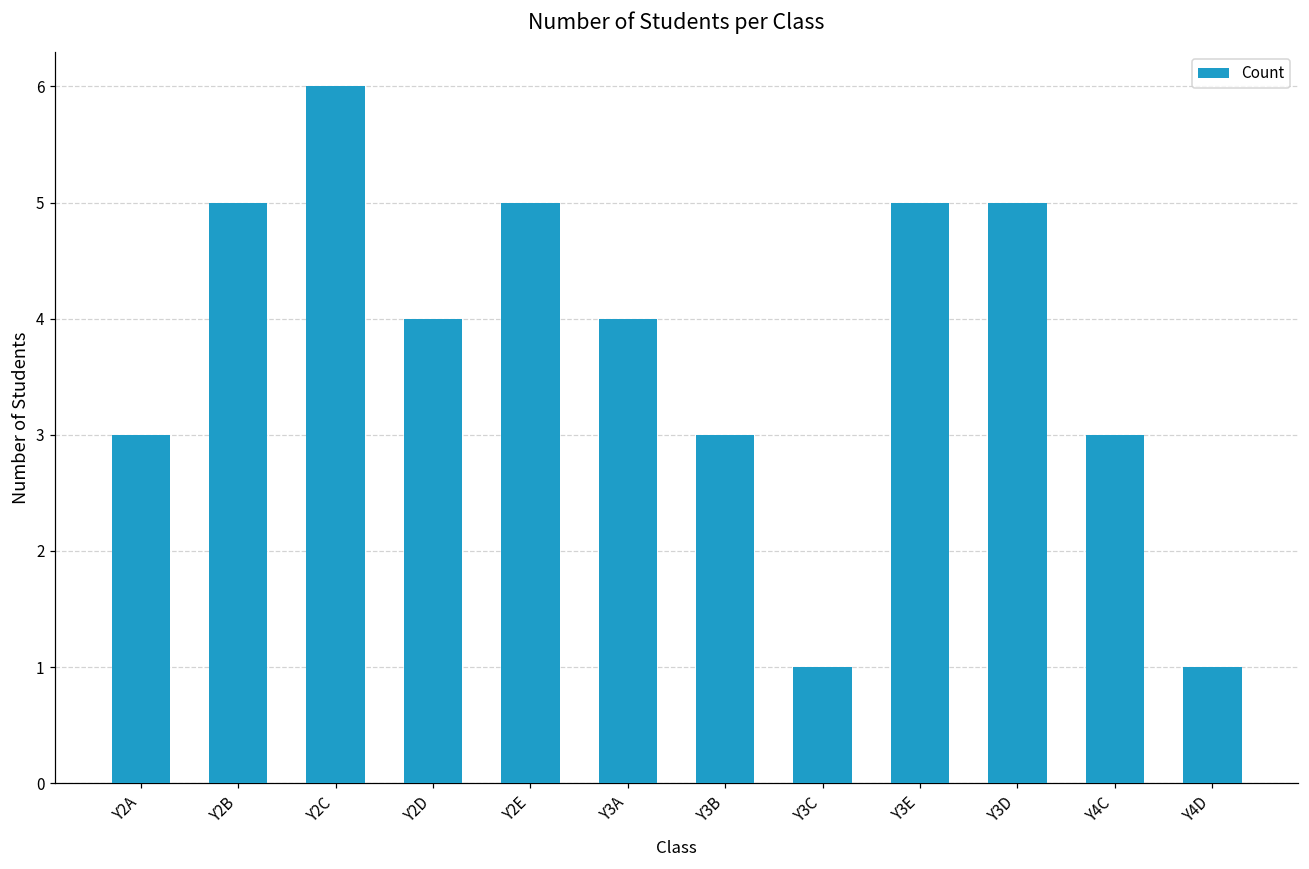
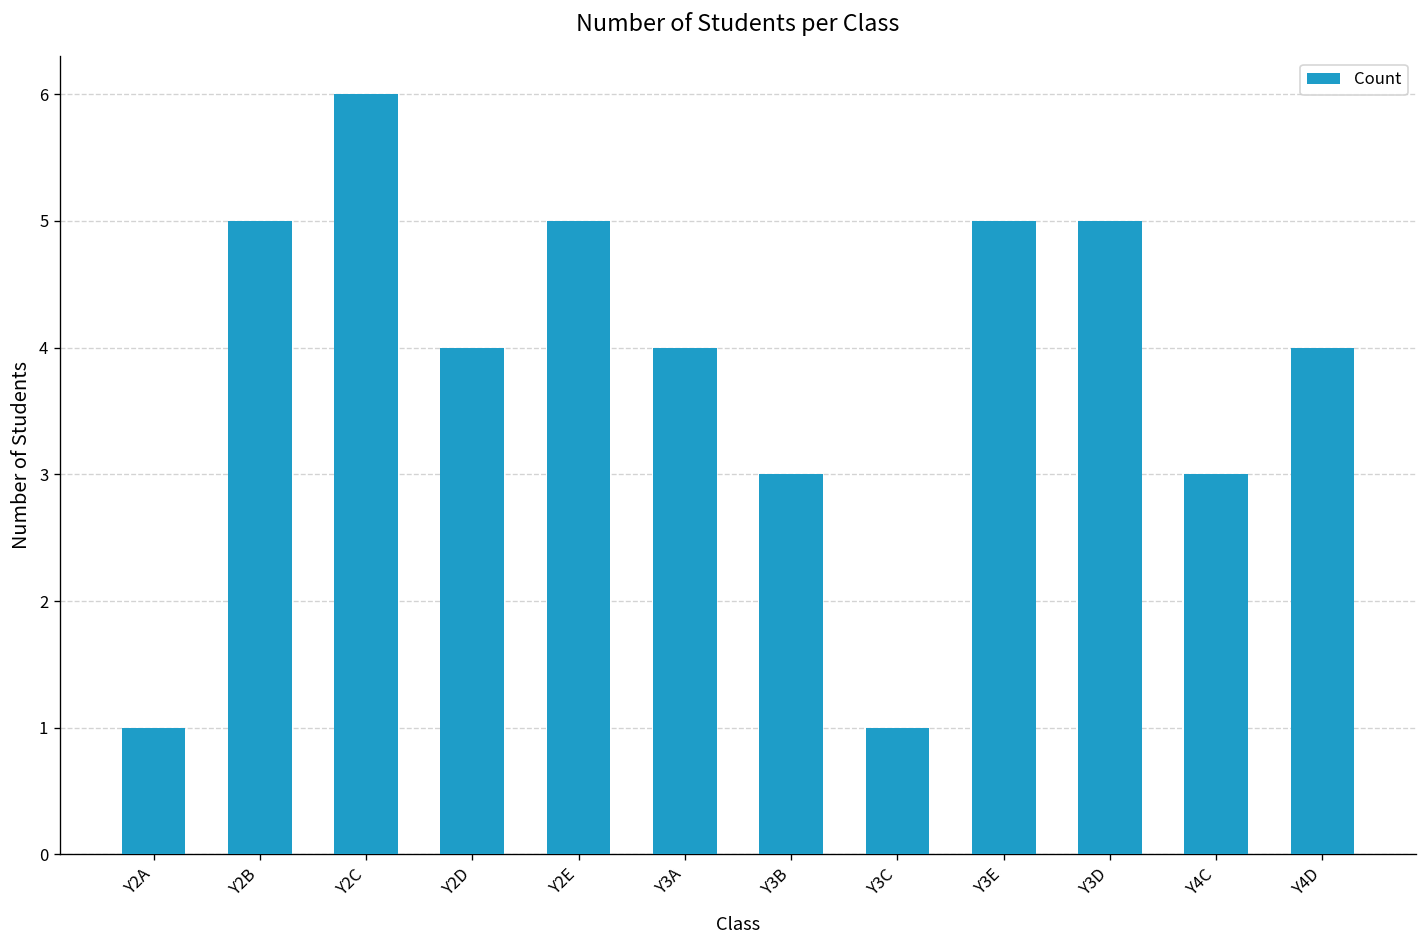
Y2A: 3 -> 1
Y4D: 1 -> 4
